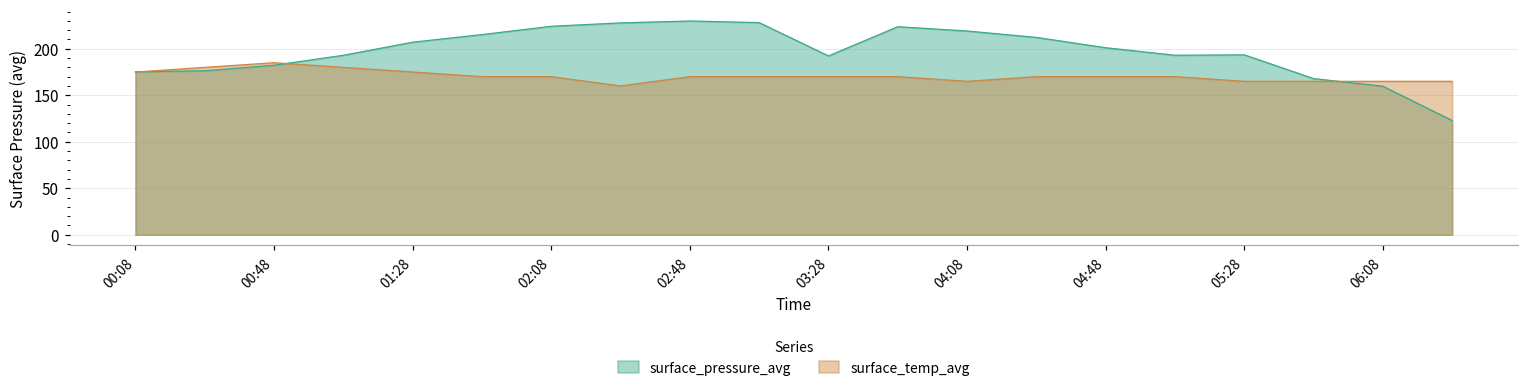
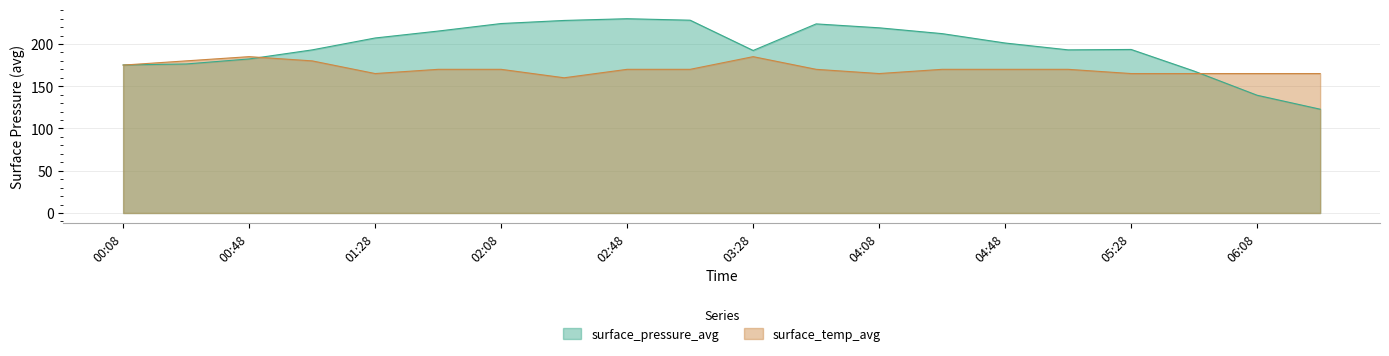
surface_temp_avg, 01:28: 180 -> 170
surface_temp_avg, 03:28: 170 -> 190
surface_pressure_avg, 06:08: 160 -> 140
